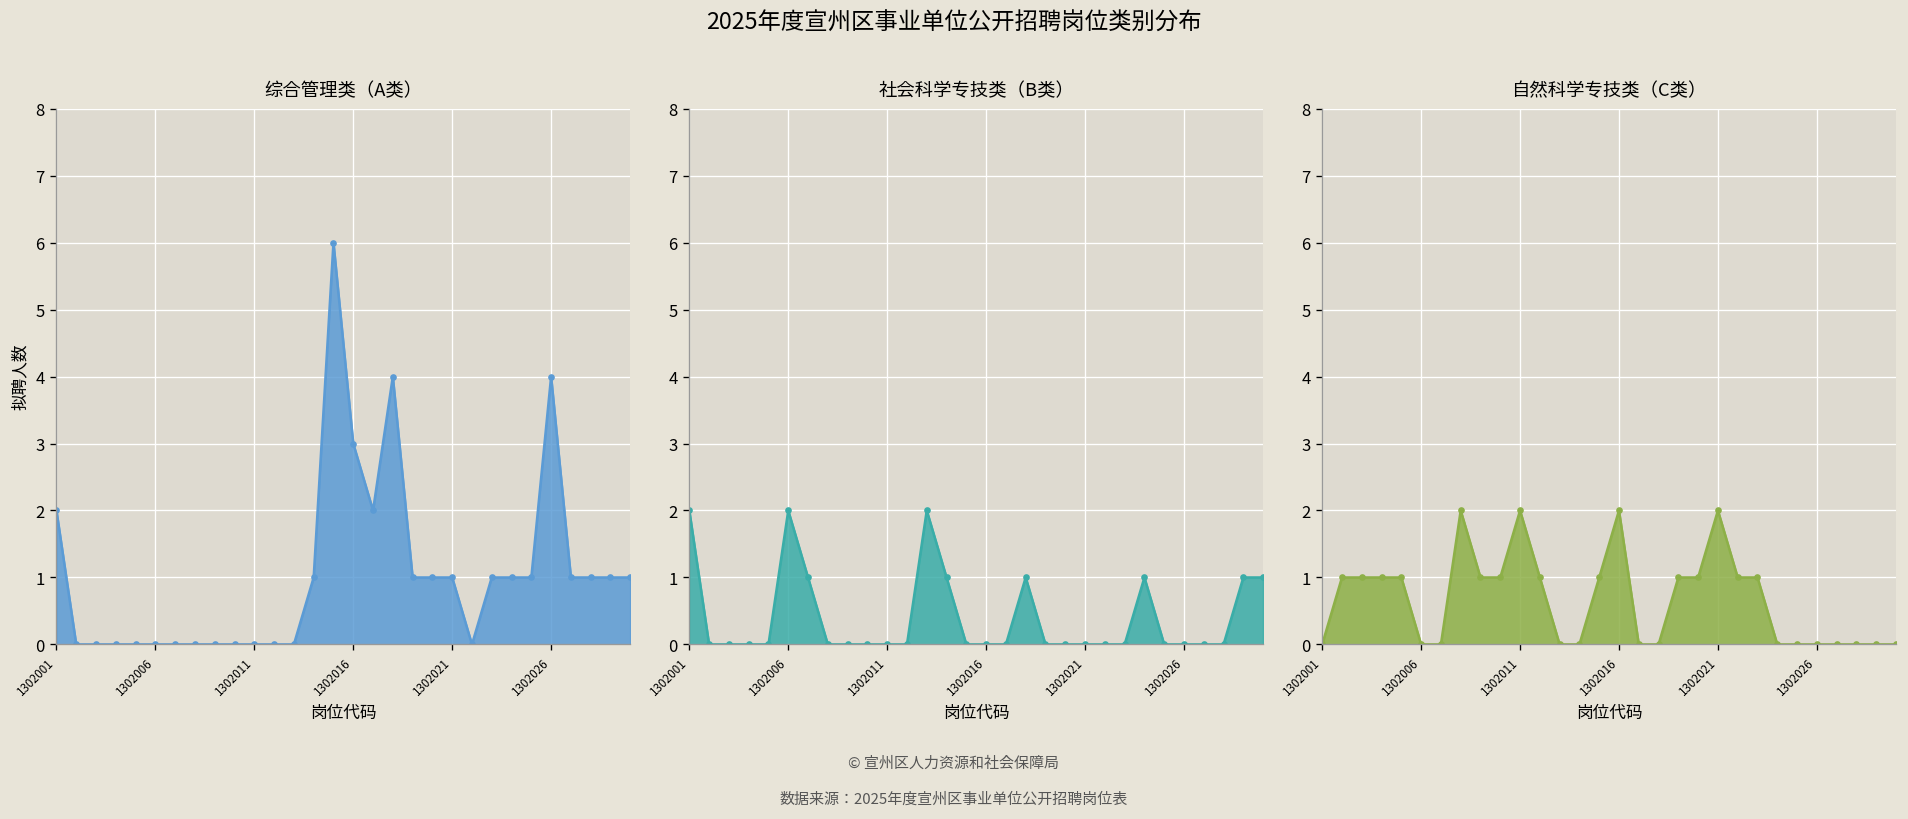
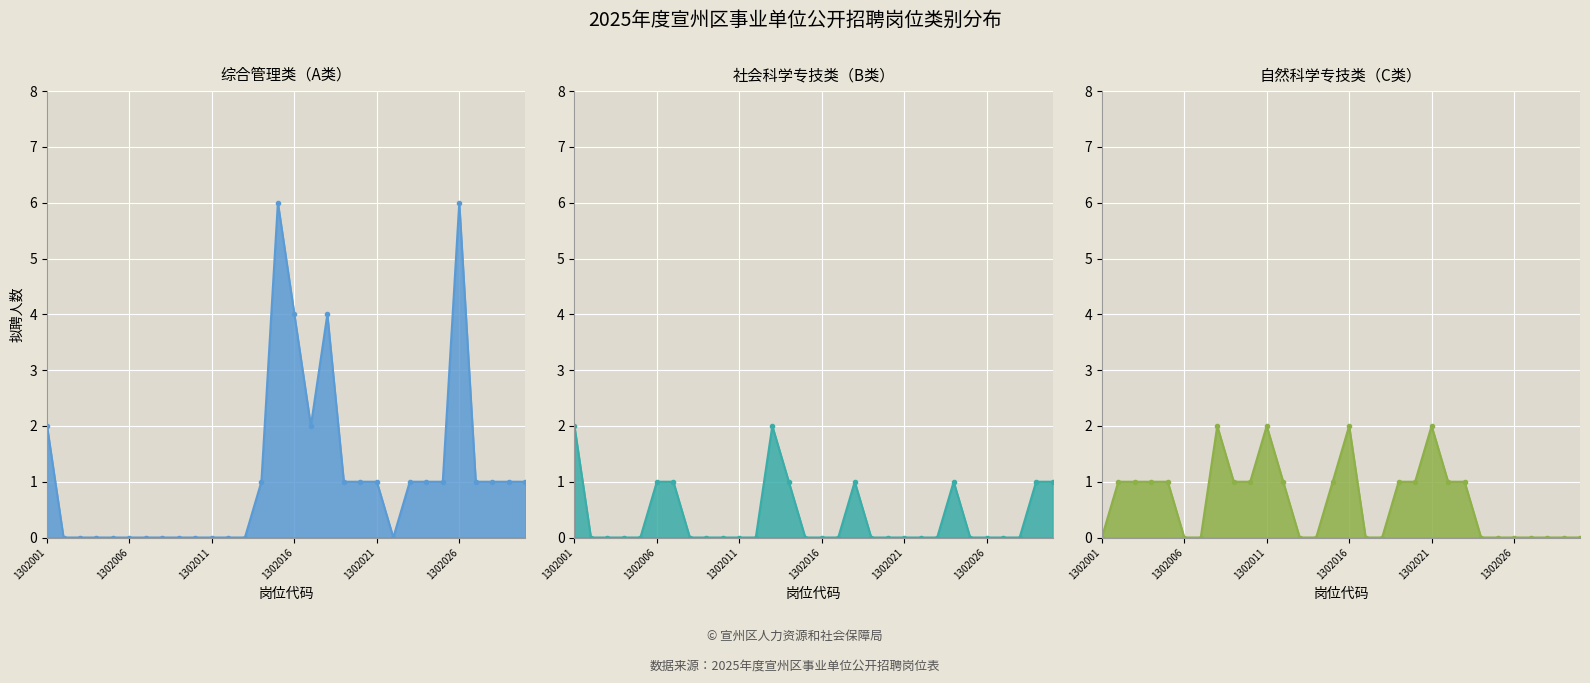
综合管理类（A类）, 1302016: 3 -> 4
综合管理类（A类）, 1302026: 4 -> 6
社会科学专技类（B类）, 1302006: 2 -> 1
